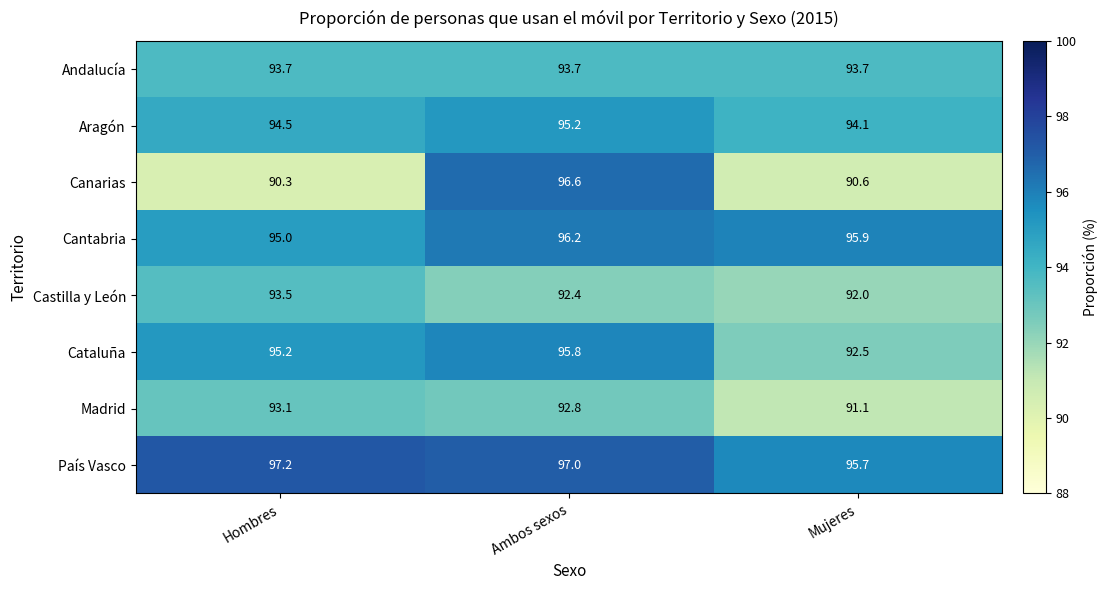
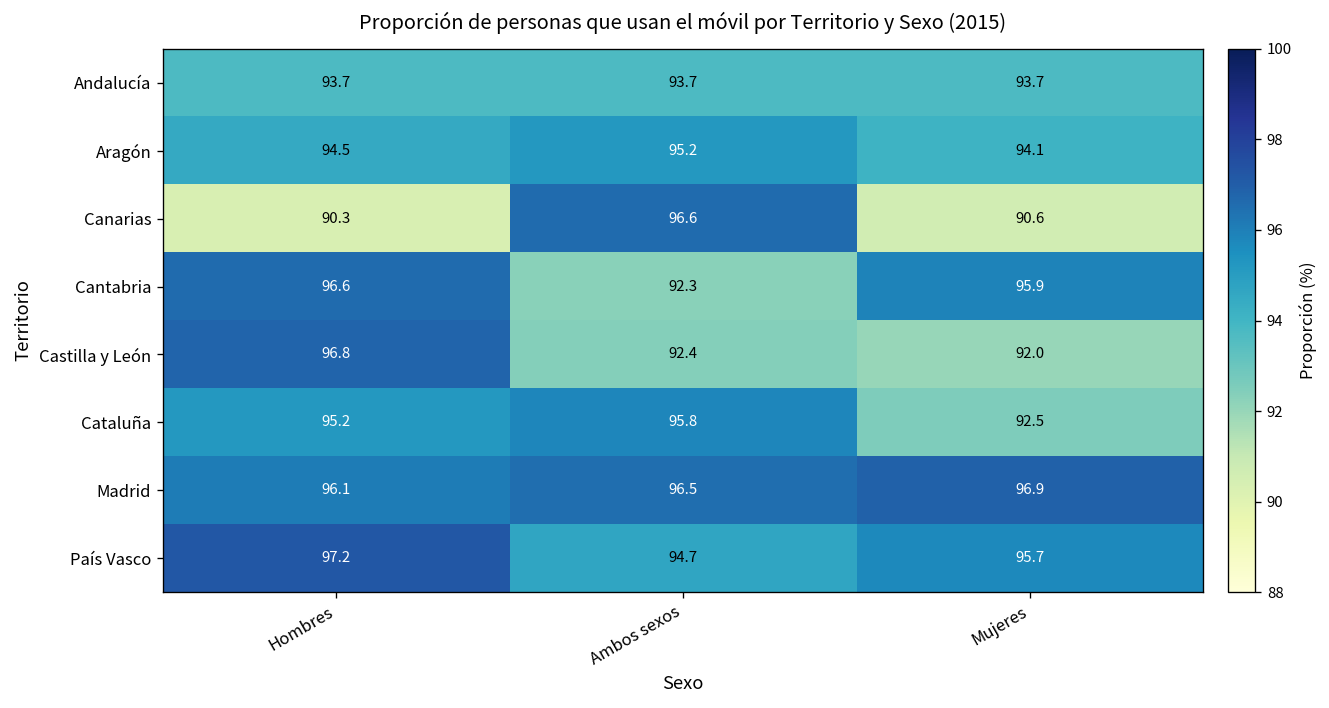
Cantabria, Hombres: 95.0 -> 96.6
Cantabria, Ambos sexos: 96.2 -> 92.3
Castilla y León, Hombres: 93.5 -> 96.8
Madrid, Hombres: 93.1 -> 96.1
Madrid, Ambos sexos: 92.8 -> 96.5
Madrid, Mujeres: 91.1 -> 96.9
País Vasco, Ambos sexos: 97.0 -> 94.7
